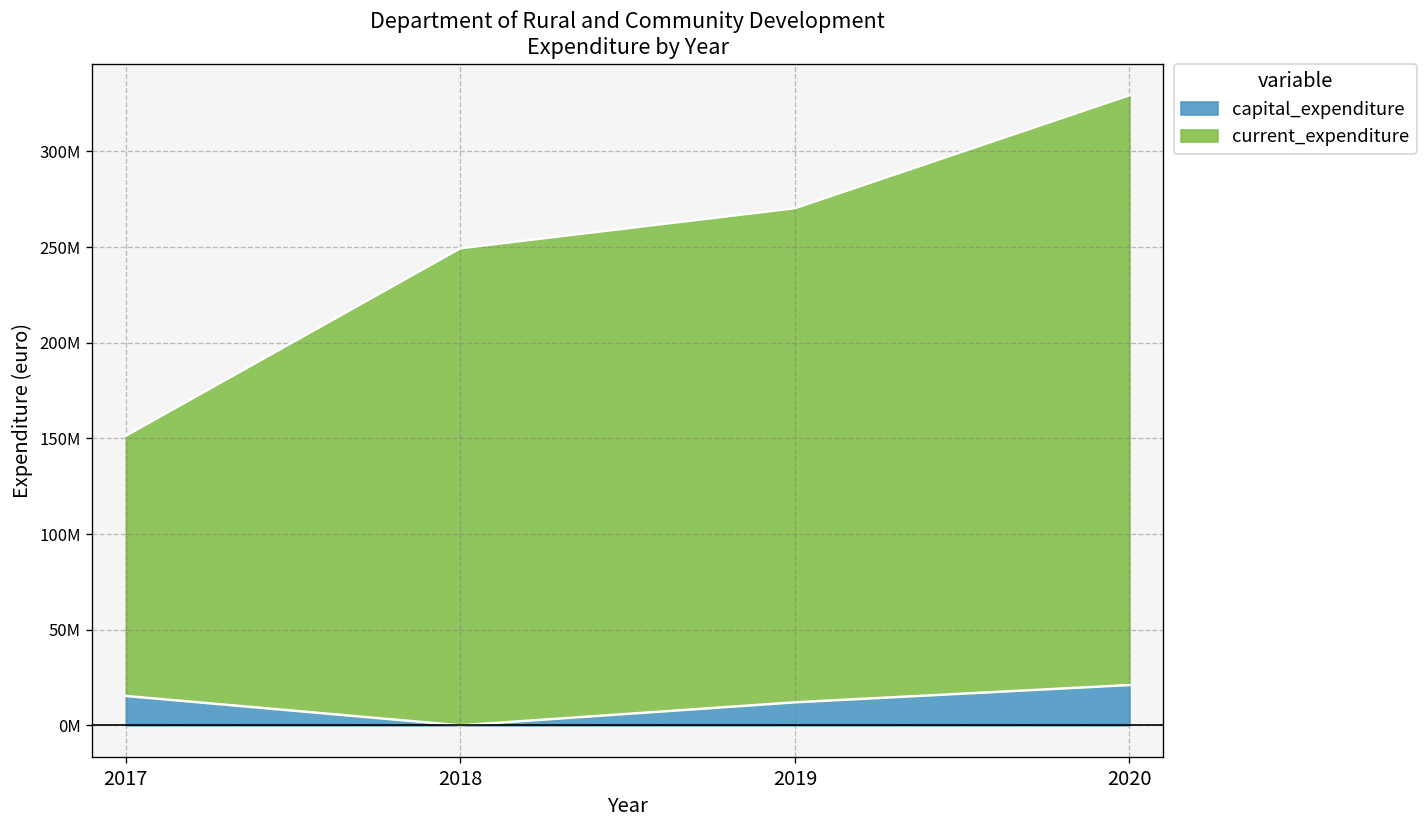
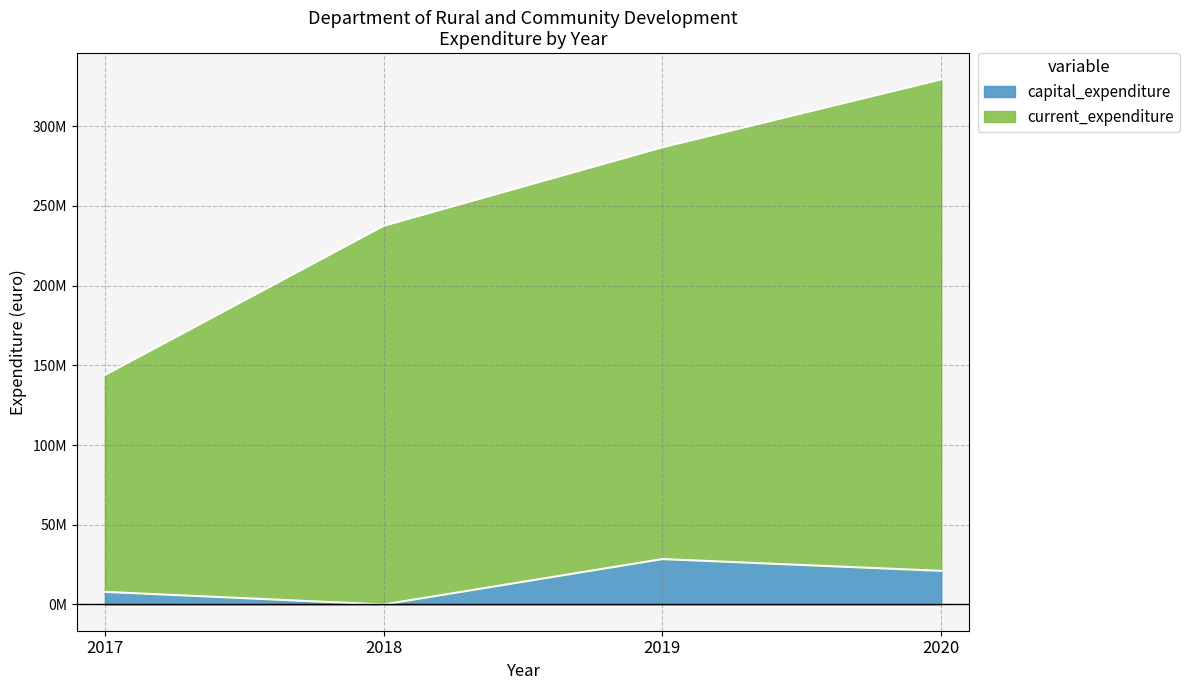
capital_expenditure, 2017: 15000000 -> 8000000
current_expenditure, 2018: 249000000 -> 237000000
capital_expenditure, 2019: 12000000 -> 28000000
